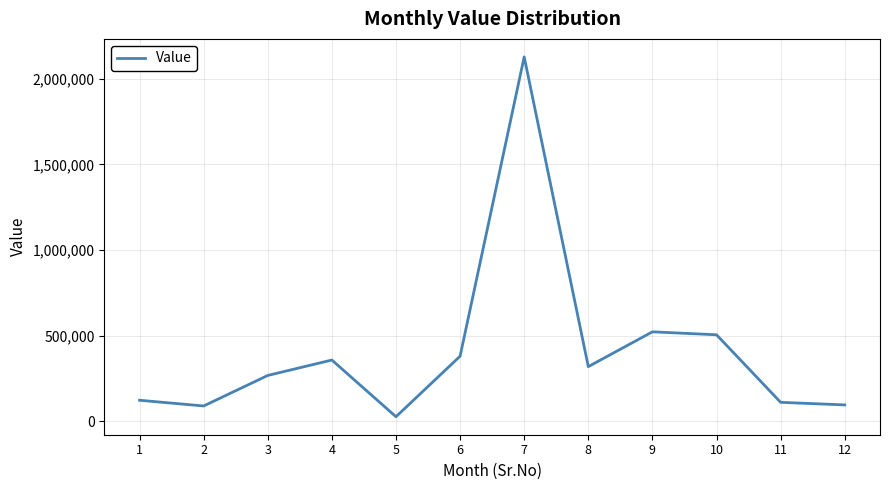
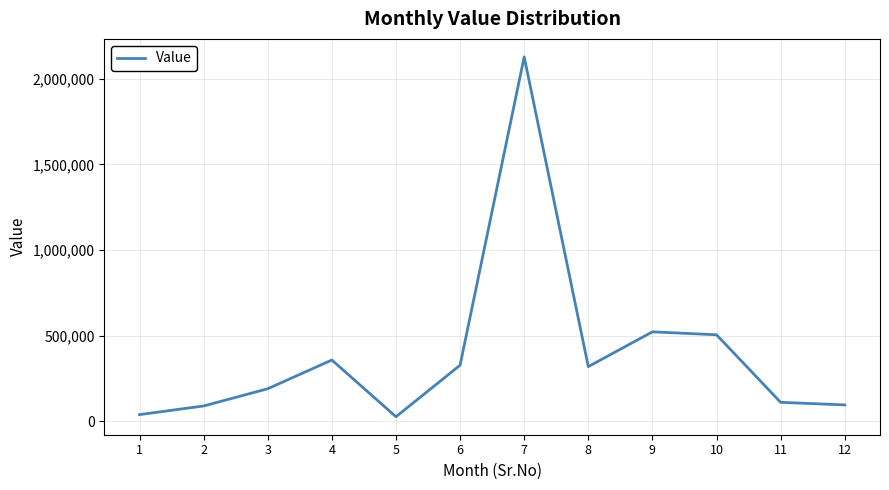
1: 120,000 -> 40,000
3: 270,000 -> 190,000
6: 380,000 -> 330,000
